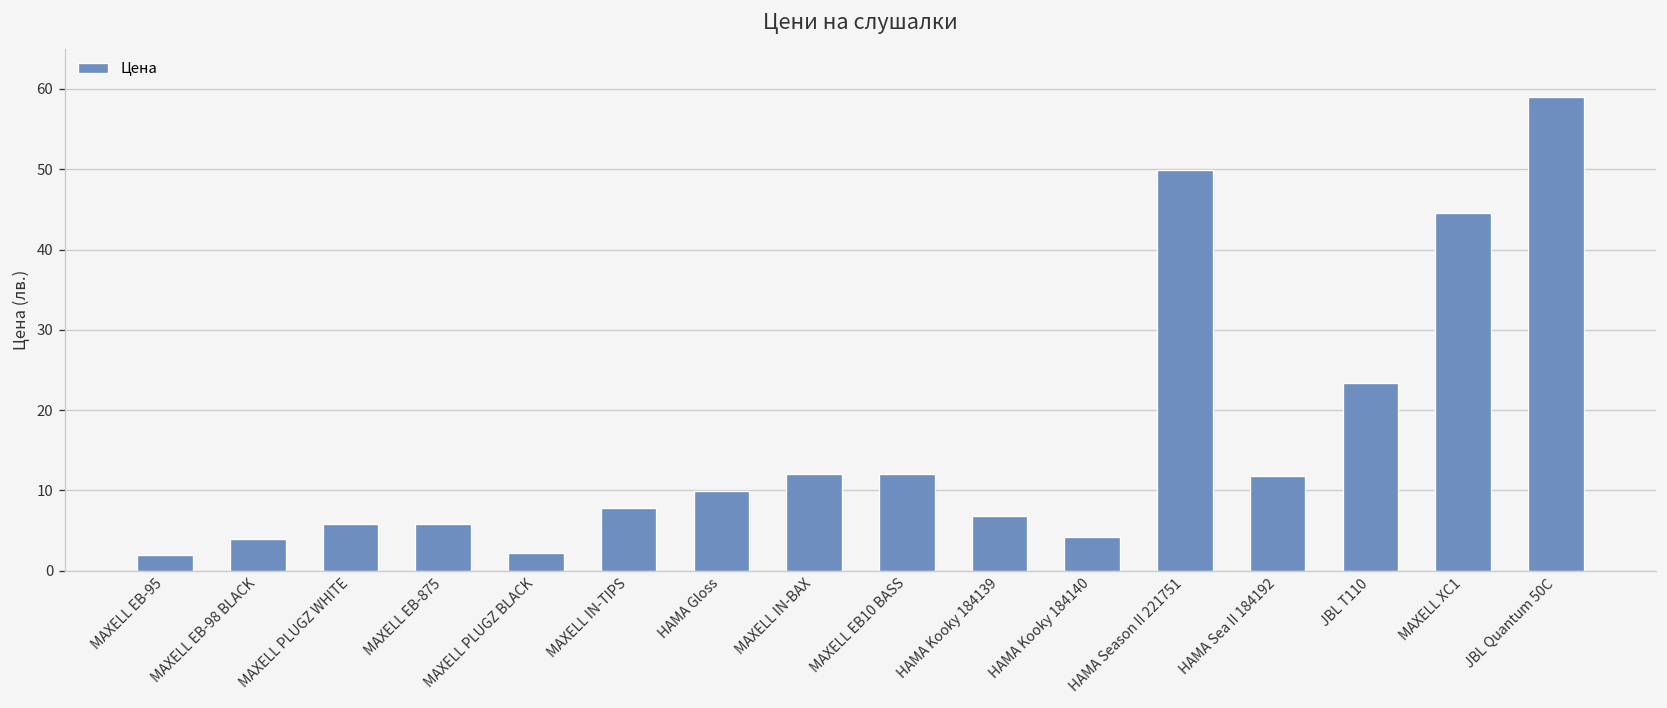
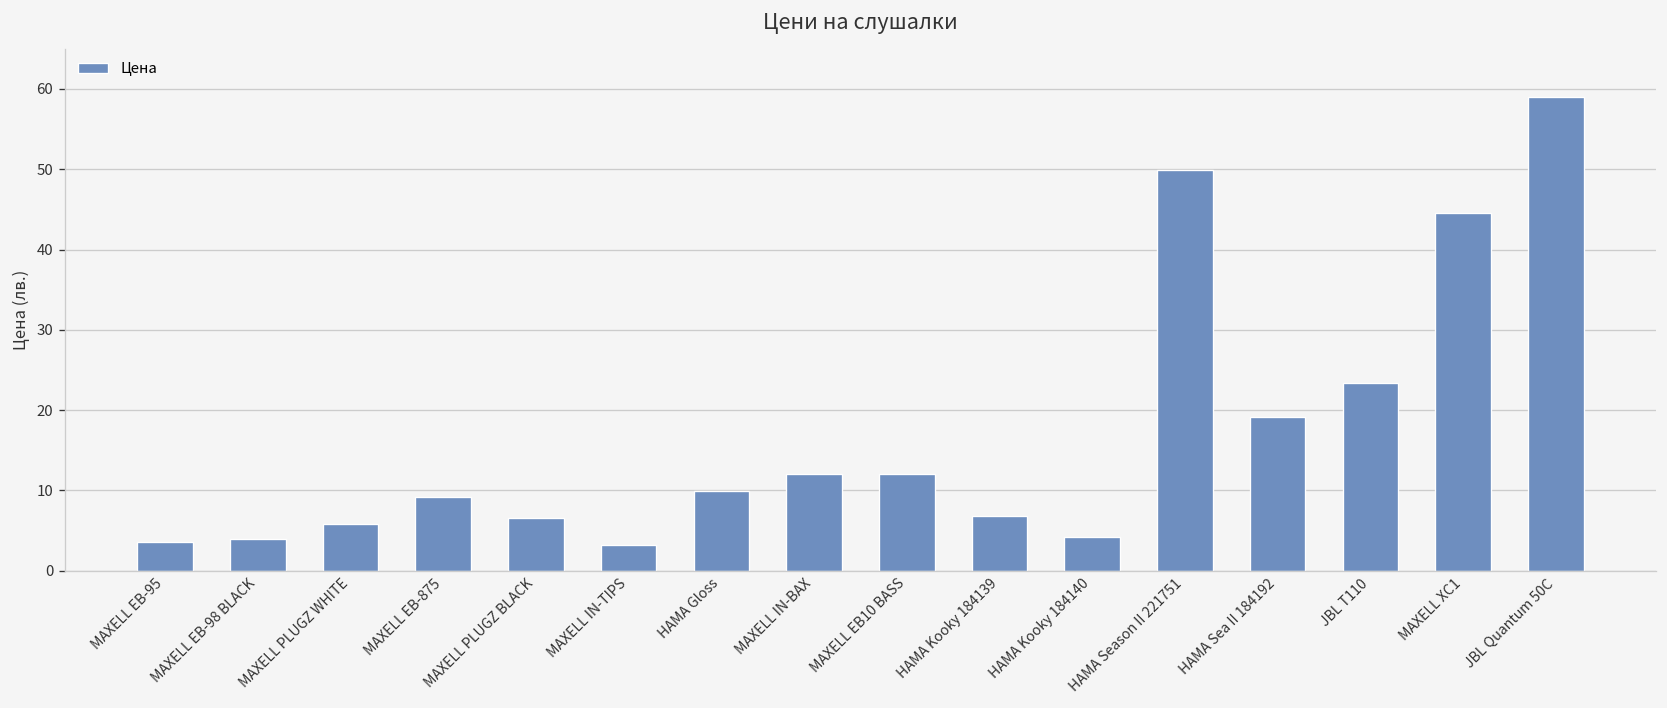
MAXELL EB-95: 2 -> 4
MAXELL EB-875: 6 -> 9
MAXELL PLUGZ BLACK: 2 -> 7
MAXELL IN-TIPS: 8 -> 3
HAMA Sea II 184192: 12 -> 19
